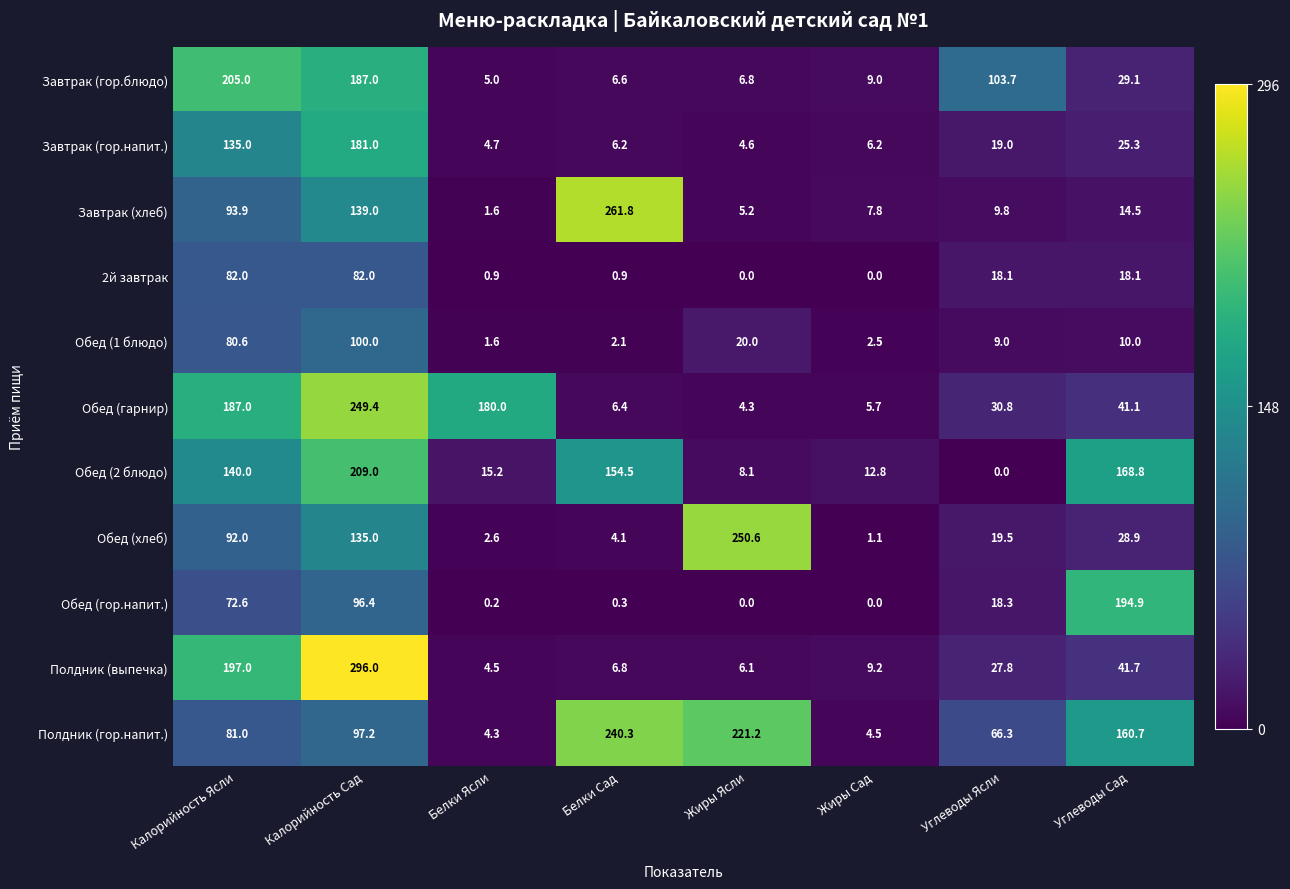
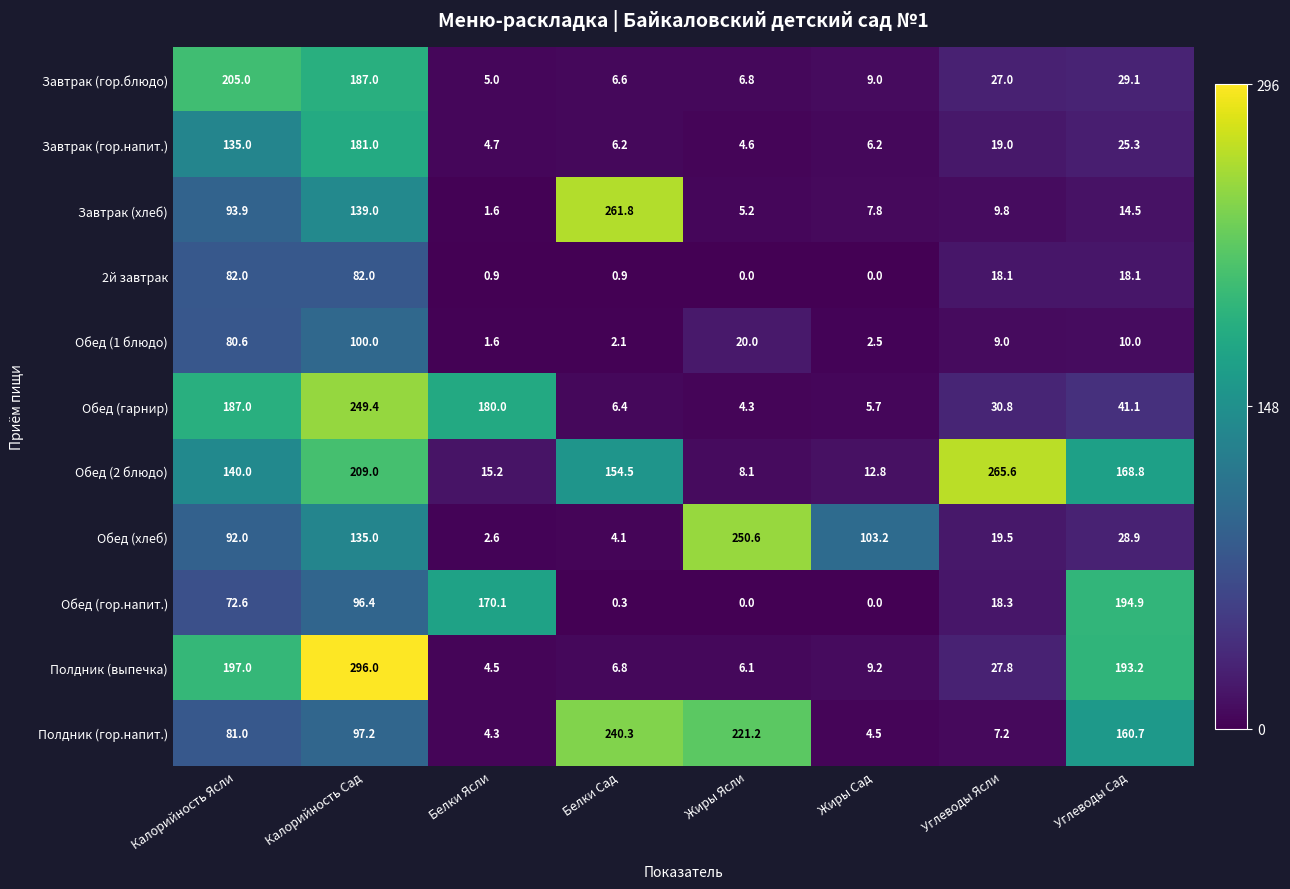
Завтрак (гор.блюдо), Углеводы Ясли: 103.7 -> 27.0
Обед (2 блюдо), Углеводы Ясли: 0.0 -> 265.6
Обед (хлеб), Жиры Сад: 1.1 -> 103.2
Обед (гор.напит.), Белки Ясли: 0.2 -> 170.1
Полдник (выпечка), Углеводы Сад: 41.7 -> 193.2
Полдник (гор.напит.), Углеводы Ясли: 66.3 -> 7.2
